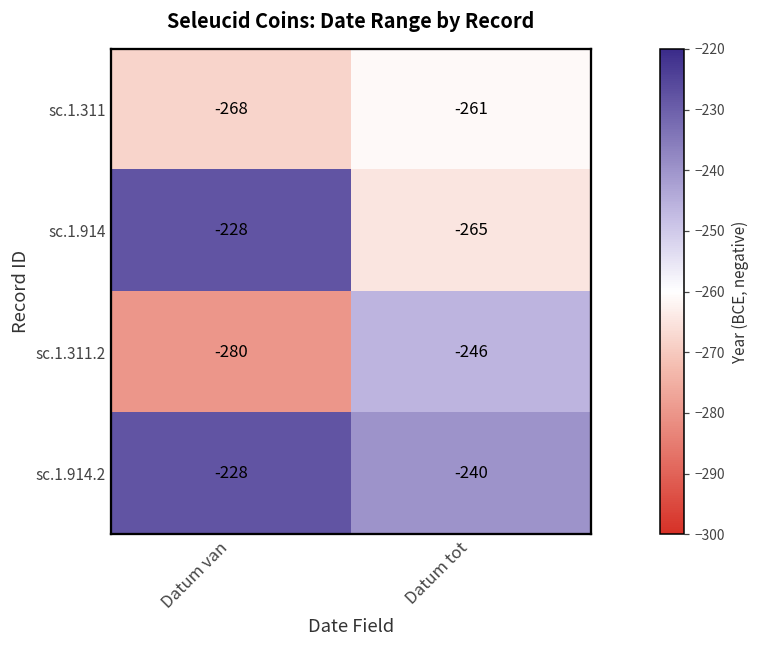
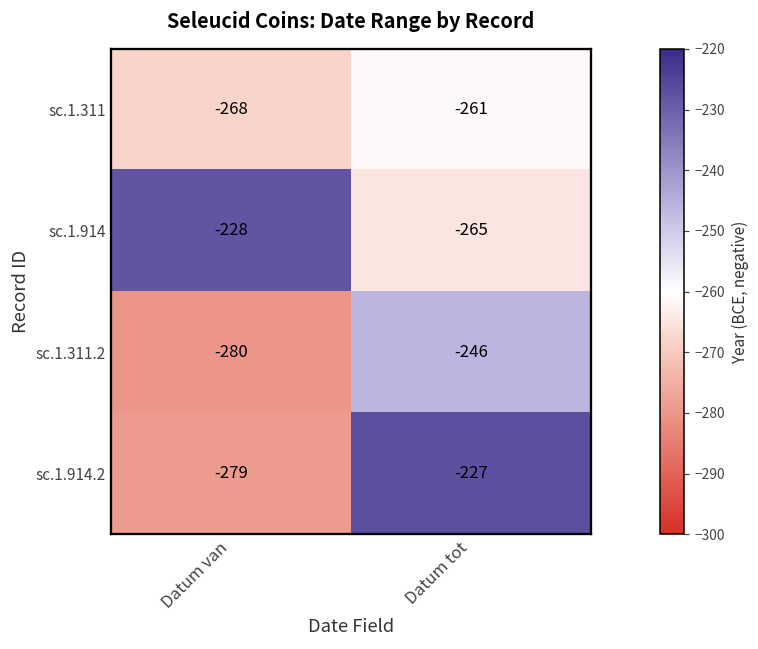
sc.1.914.2, Datum van: -228 -> -279
sc.1.914.2, Datum tot: -240 -> -227
